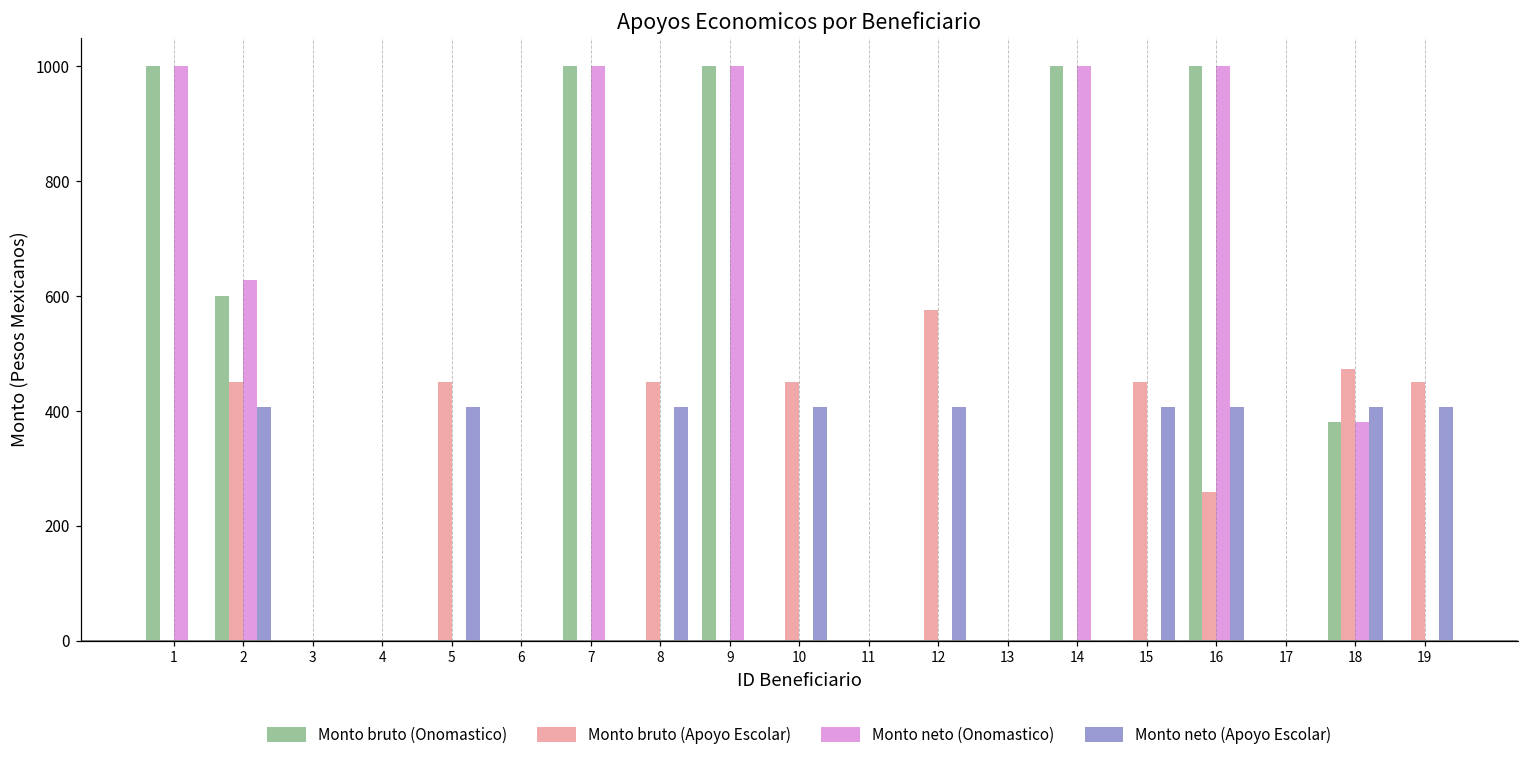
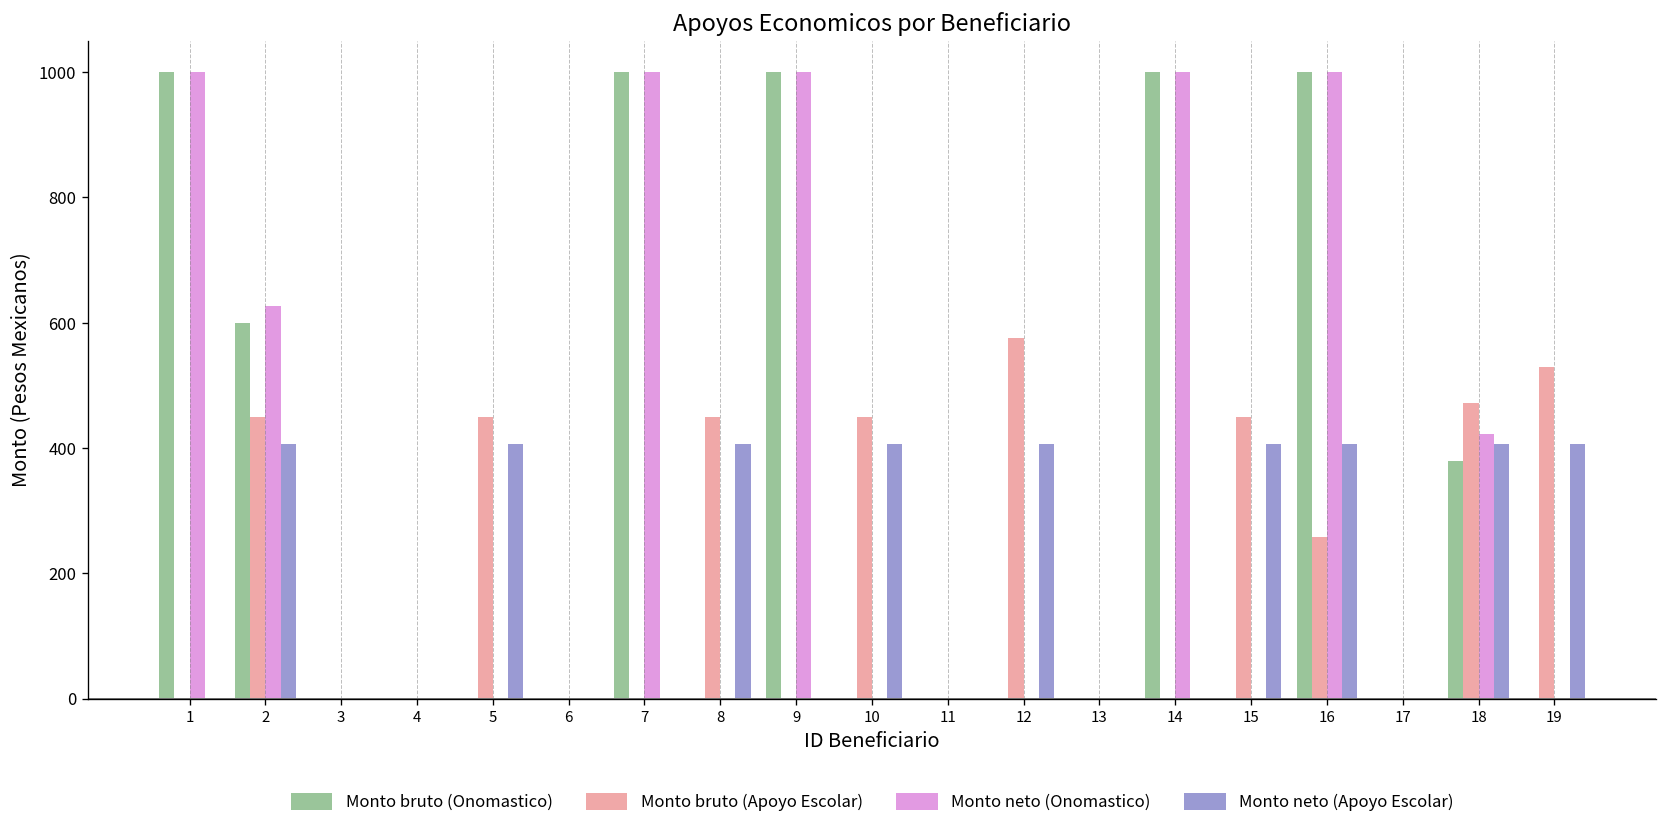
Monto neto (Onomastico), 18: 380 -> 420
Monto bruto (Apoyo Escolar), 19: 450 -> 530
